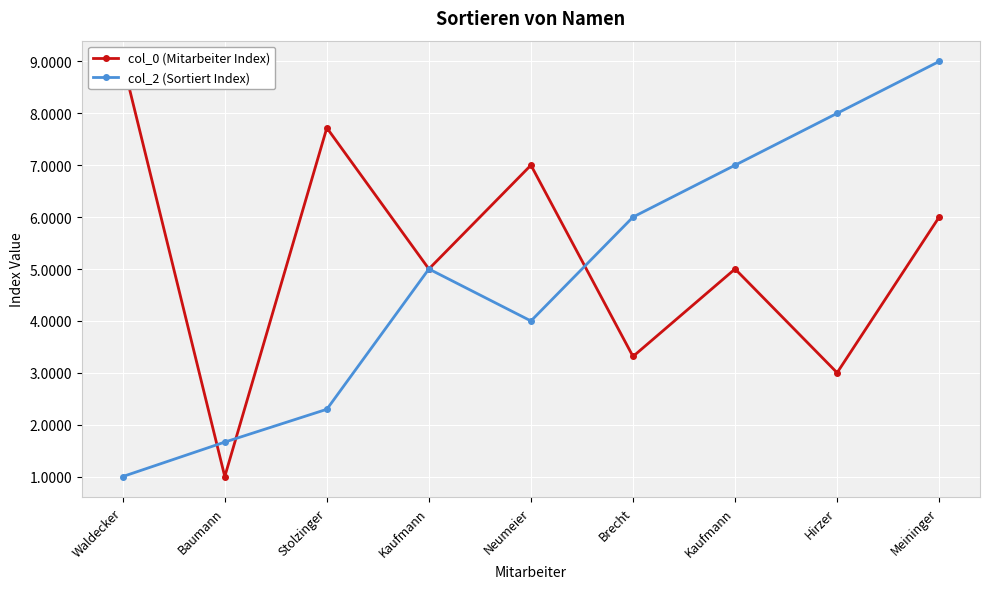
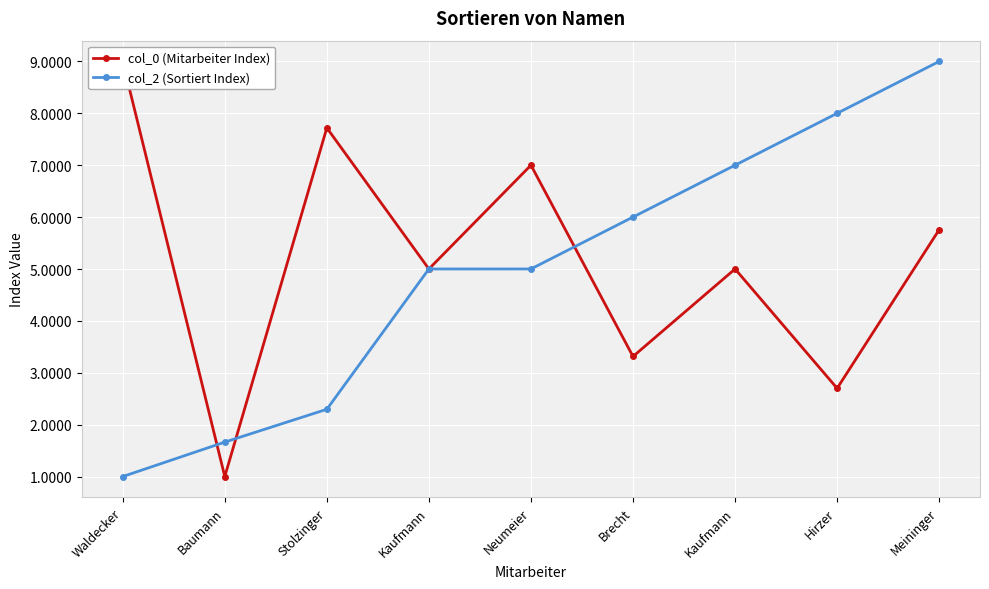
col_2 (Sortiert Index), Neumeier: 4.0 -> 5.0
col_0 (Mitarbeiter Index), Hirzer: 3.0 -> 2.7
col_0 (Mitarbeiter Index), Meininger: 6.0 -> 5.8
